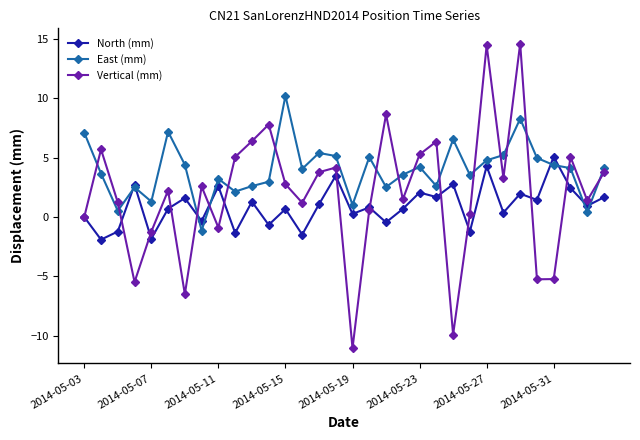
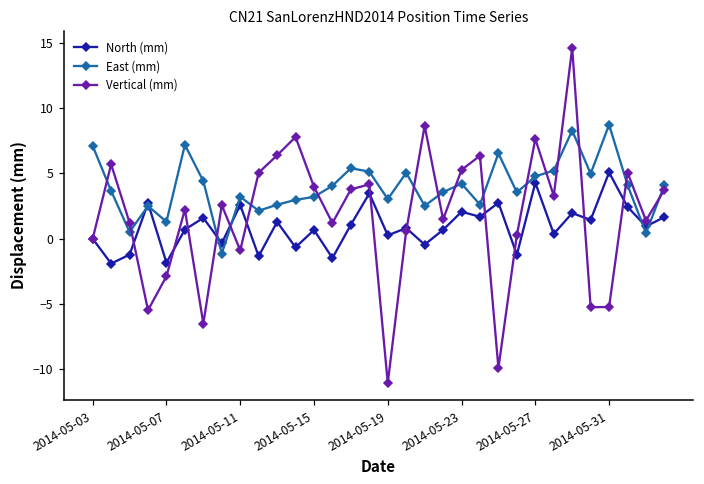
Vertical (mm), 2014-05-07: -1.2 -> -2.9
East (mm), 2014-05-15: 10.2 -> 3.2
Vertical (mm), 2014-05-15: 2.8 -> 4.0
East (mm), 2014-05-19: 1.0 -> 3.0
Vertical (mm), 2014-05-27: 14.5 -> 7.6
East (mm), 2014-05-31: 4.4 -> 8.7
